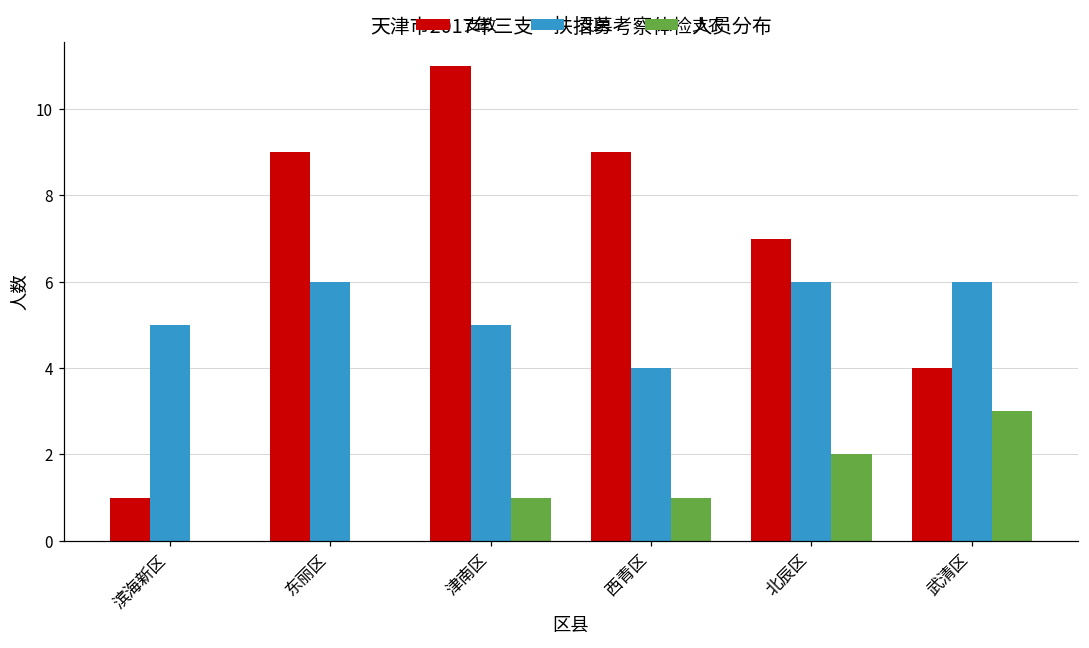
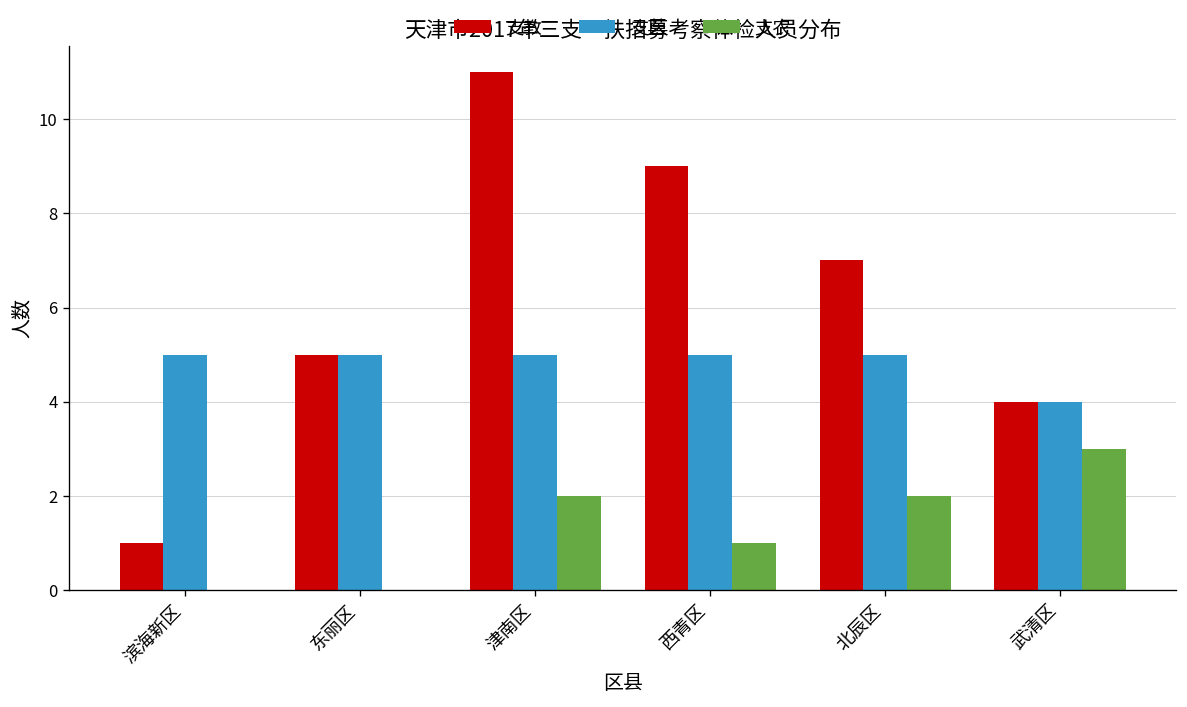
支教, 东丽区: 9 -> 5
支医, 东丽区: 6 -> 5
支农, 津南区: 1 -> 2
支医, 西青区: 4 -> 5
支医, 北辰区: 6 -> 5
支医, 武清区: 6 -> 4
